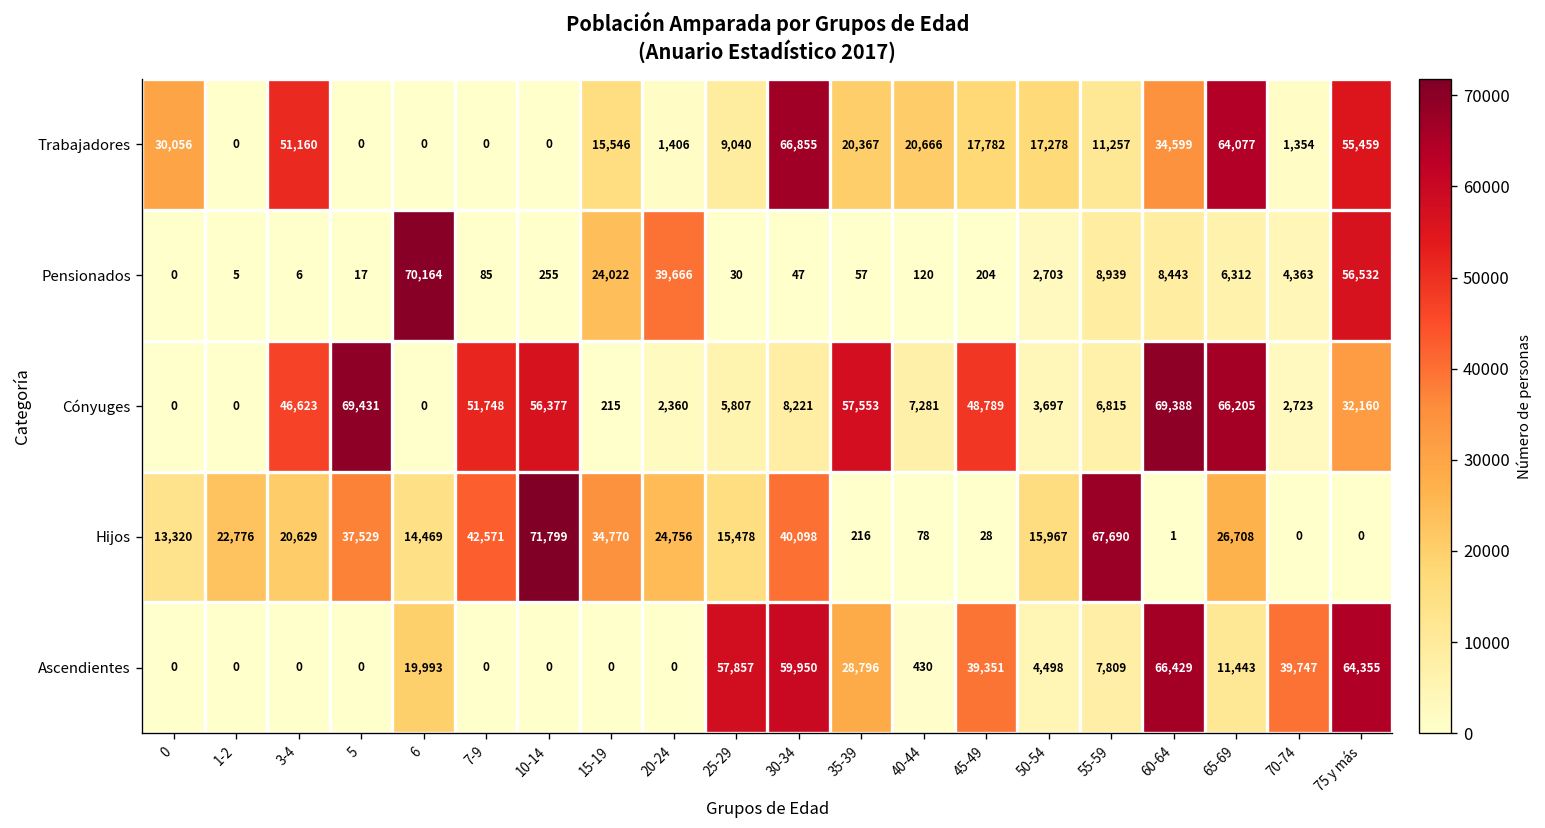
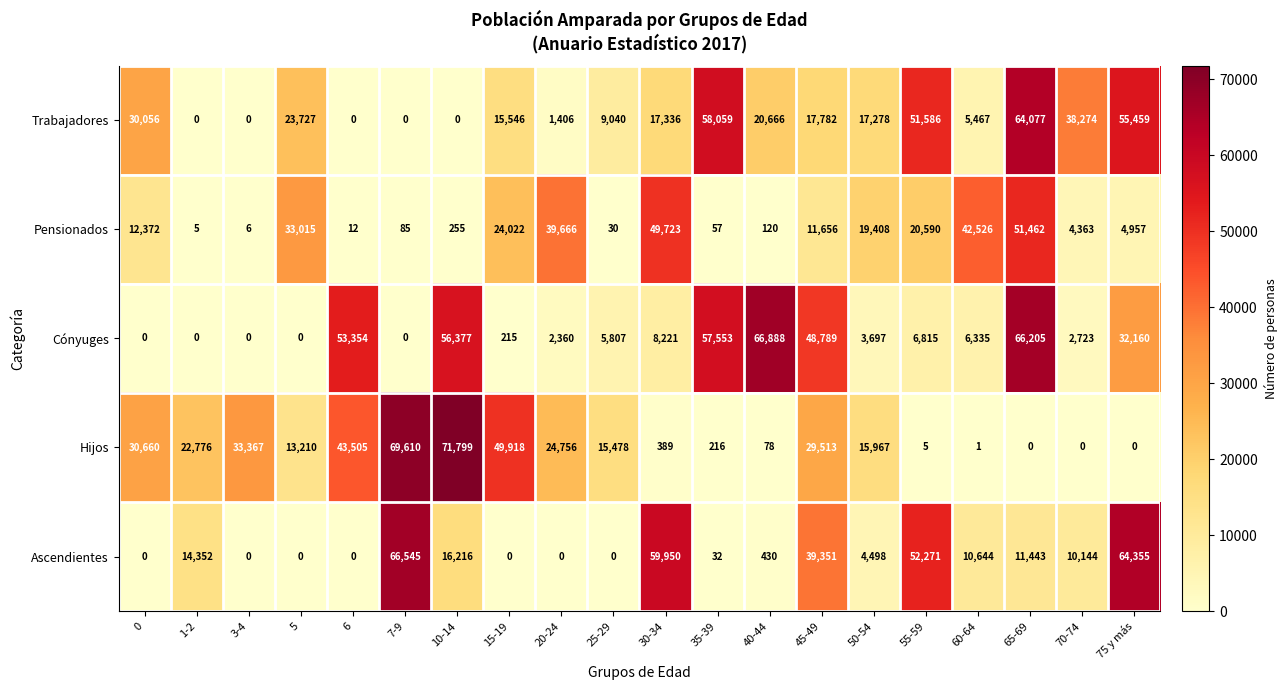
Trabajadores, 3-4: 51,160 -> 0
Trabajadores, 5: 0 -> 23,727
Trabajadores, 30-34: 66,855 -> 17,336
Trabajadores, 35-39: 20,367 -> 58,059
Trabajadores, 55-59: 11,257 -> 51,586
Trabajadores, 60-64: 34,599 -> 5,467
Trabajadores, 70-74: 1,354 -> 38,274
Pensionados, 0: 0 -> 12,372
Pensionados, 5: 17 -> 33,015
Pensionados, 6: 70,164 -> 12
Pensionados, 30-34: 47 -> 49,723
Pensionados, 45-49: 204 -> 11,656
Pensionados, 50-54: 2,703 -> 19,408
Pensionados, 55-59: 8,939 -> 20,590
Pensionados, 60-64: 8,443 -> 42,526
Pensionados, 65-69: 6,312 -> 51,462
Pensionados, 75 y más: 56,532 -> 4,957
Cónyuges, 3-4: 46,623 -> 0
Cónyuges, 5: 69,431 -> 0
Cónyuges, 6: 0 -> 53,354
Cónyuges, 7-9: 51,748 -> 0
Cónyuges, 40-44: 7,281 -> 66,888
Cónyuges, 60-64: 69,388 -> 6,335
Hijos, 0: 13,320 -> 30,660
Hijos, 3-4: 20,629 -> 33,367
Hijos, 5: 37,529 -> 13,210
Hijos, 6: 14,469 -> 43,505
Hijos, 7-9: 42,571 -> 69,610
Hijos, 15-19: 34,770 -> 49,918
Hijos, 30-34: 40,098 -> 389
Hijos, 45-49: 28 -> 29,513
Hijos, 55-59: 67,690 -> 5
Hijos, 65-69: 26,708 -> 0
Ascendientes, 1-2: 0 -> 14,352
Ascendientes, 6: 19,993 -> 0
Ascendientes, 7-9: 0 -> 66,545
Ascendientes, 10-14: 0 -> 16,216
Ascendientes, 25-29: 57,857 -> 0
Ascendientes, 35-39: 28,796 -> 32
Ascendientes, 55-59: 7,809 -> 52,271
Ascendientes, 60-64: 66,429 -> 10,644
Ascendientes, 70-74: 39,747 -> 10,144
